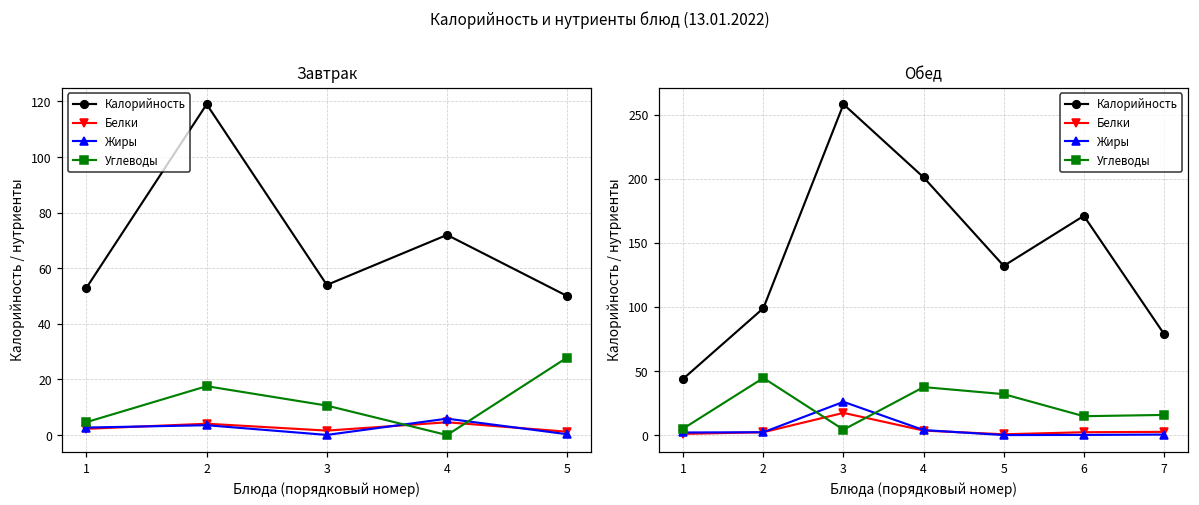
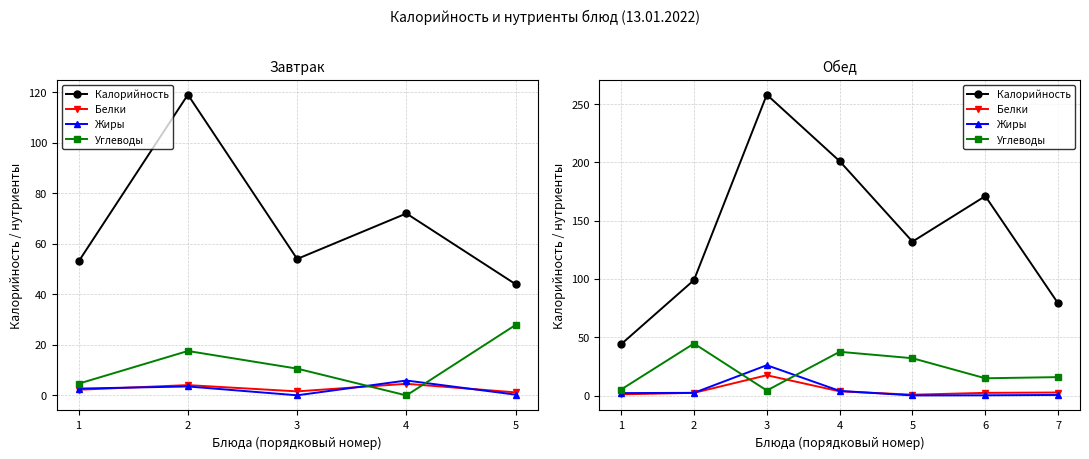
Завтрак, Калорийность, 5: 50 -> 44
